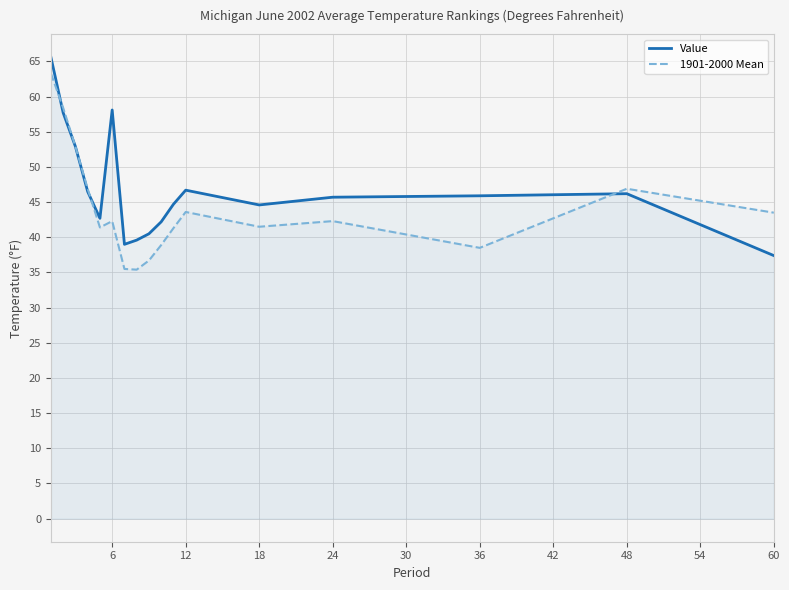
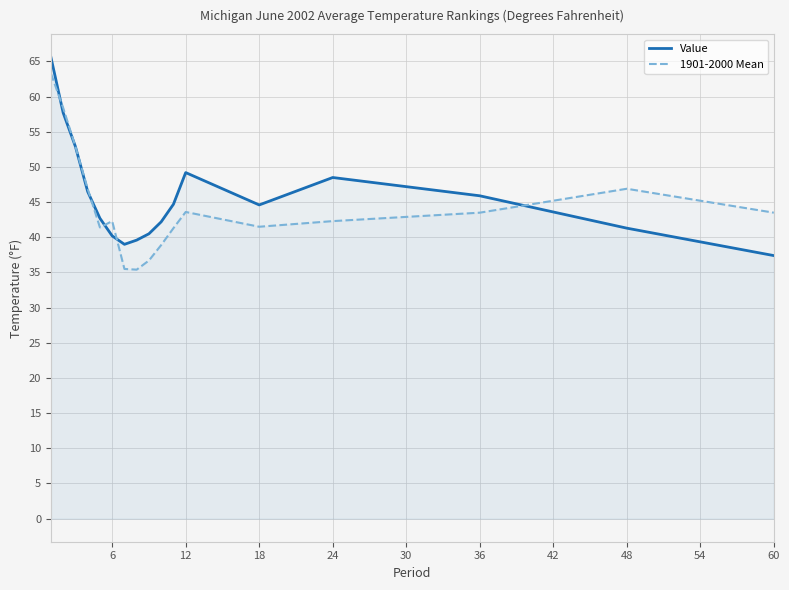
Value, 6: 58 -> 40
Value, 12: 47 -> 49
Value, 24: 46 -> 49
1901-2000 Mean, 36: 39 -> 44
Value, 48: 46 -> 41
